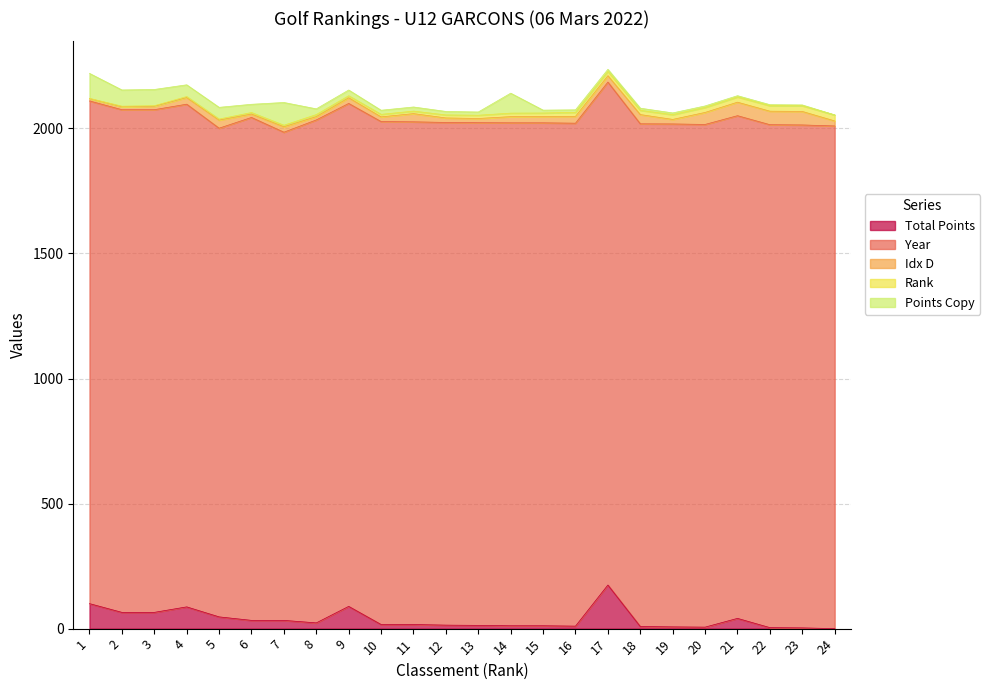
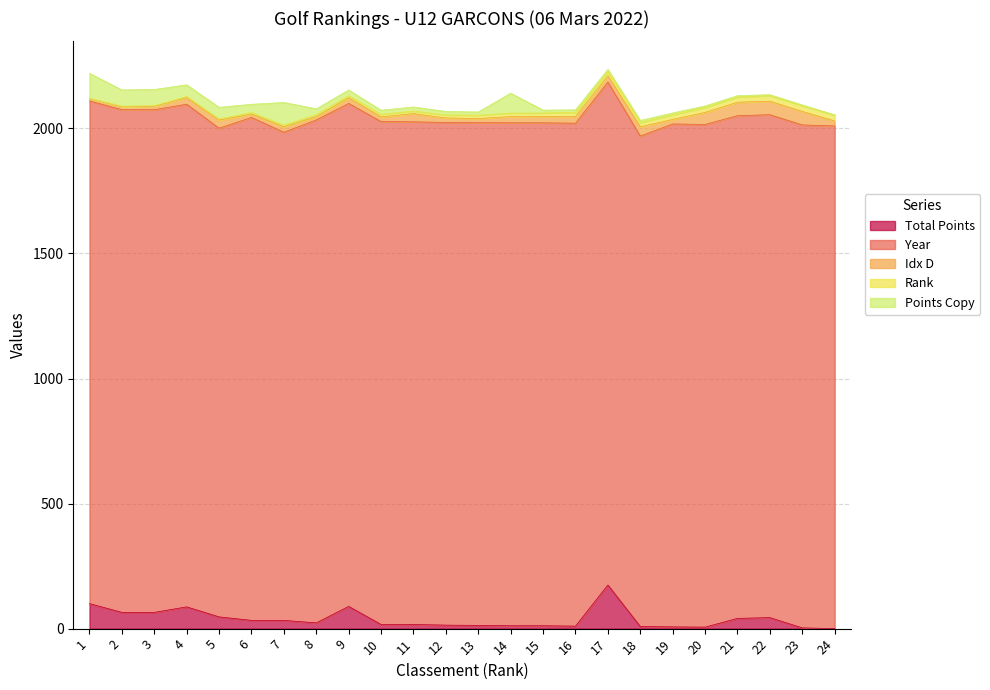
Year, 18: 2010 -> 1960
Total Points, 22: 0 -> 40
